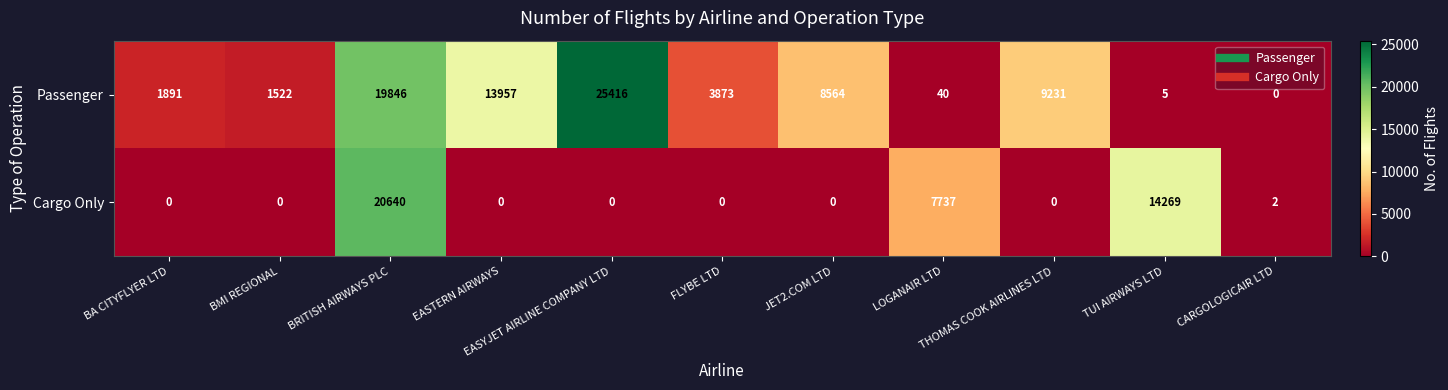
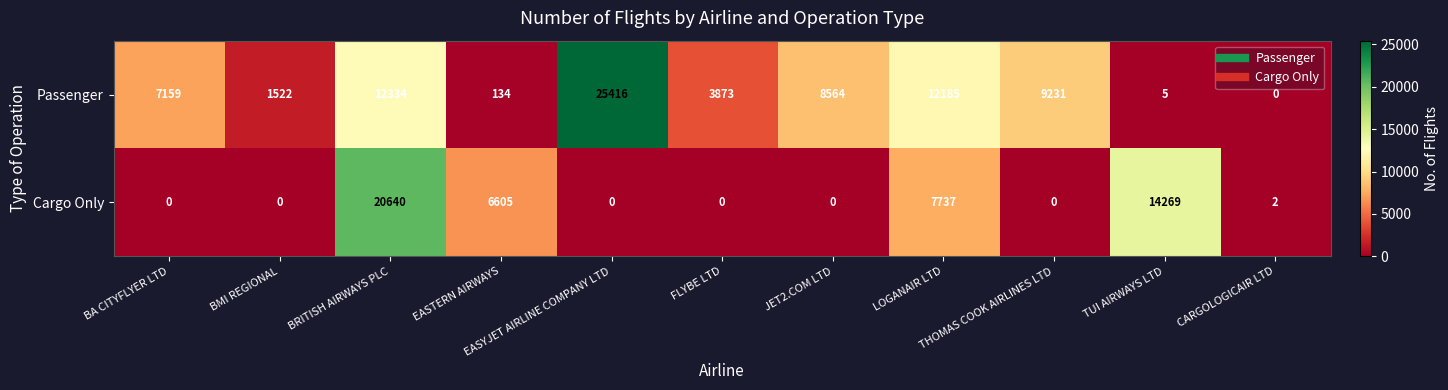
Passenger, BA CITYFLYER LTD: 1891 -> 7159
Passenger, BRITISH AIRWAYS PLC: 19846 -> 12334
Passenger, EASTERN AIRWAYS: 13957 -> 134
Passenger, LOGANAIR LTD: 40 -> 12185
Cargo Only, EASTERN AIRWAYS: 0 -> 6605
